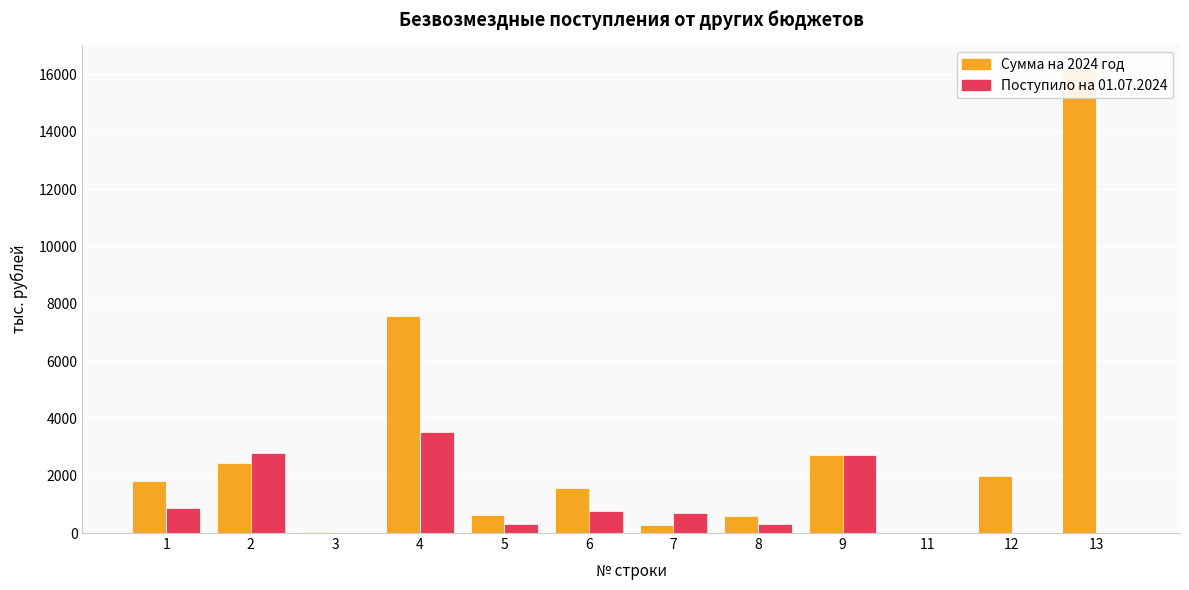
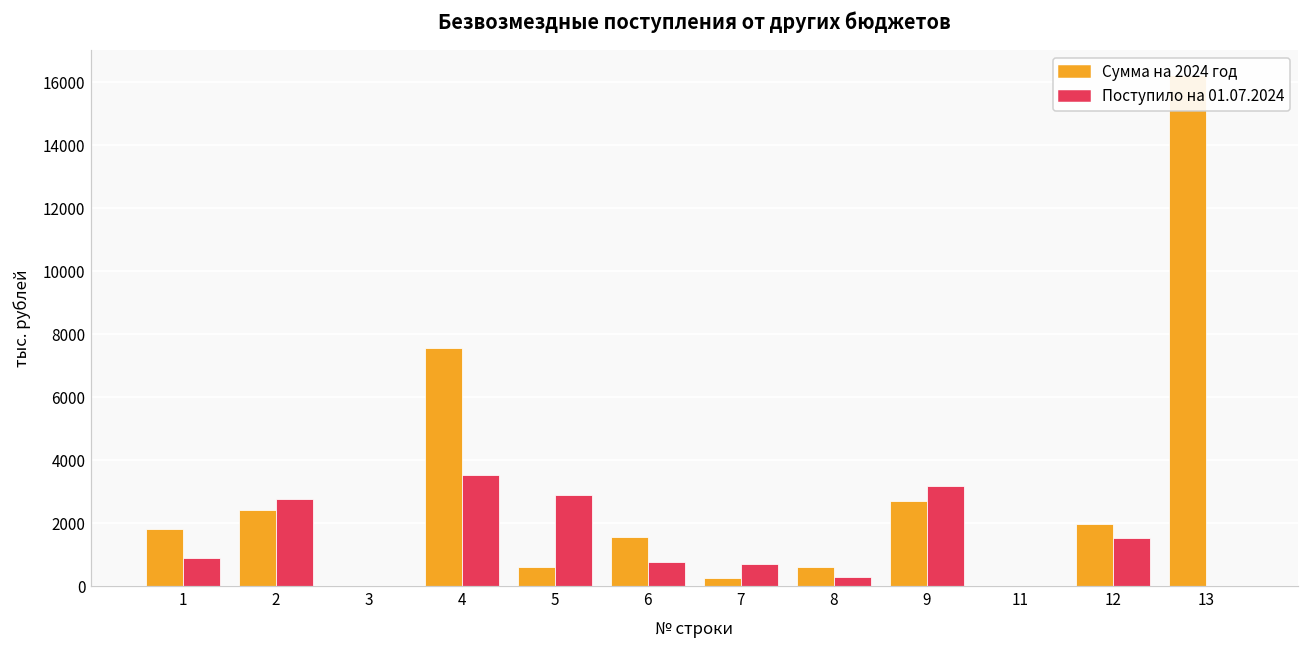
Поступило на 01.07.2024, 5: 300 -> 2900
Поступило на 01.07.2024, 9: 2700 -> 3200
Поступило на 01.07.2024, 12: 0 -> 1500
